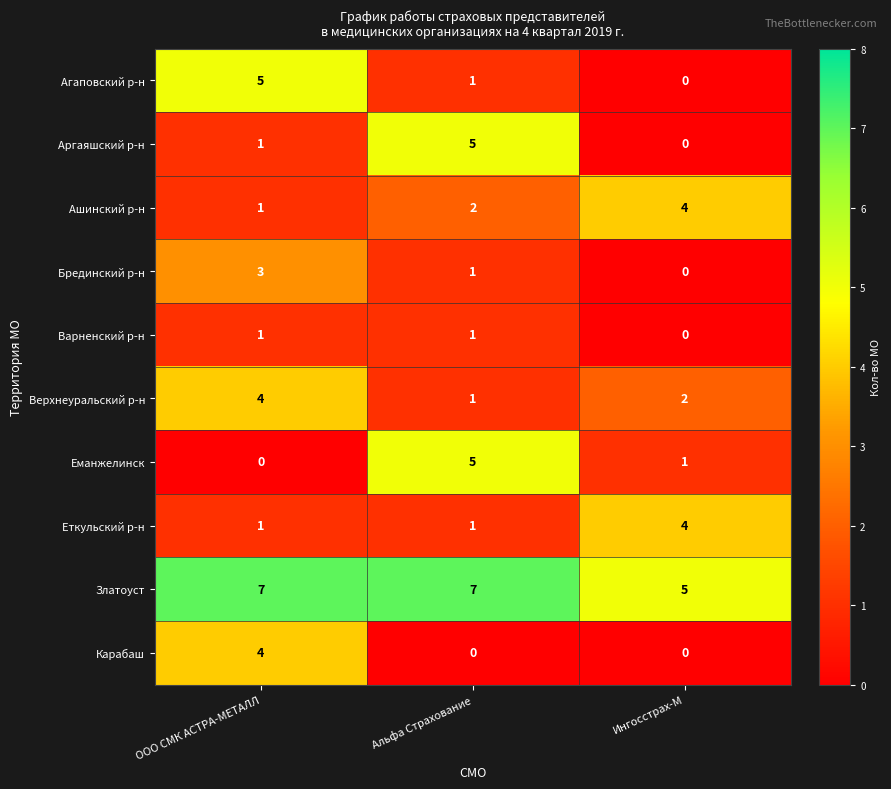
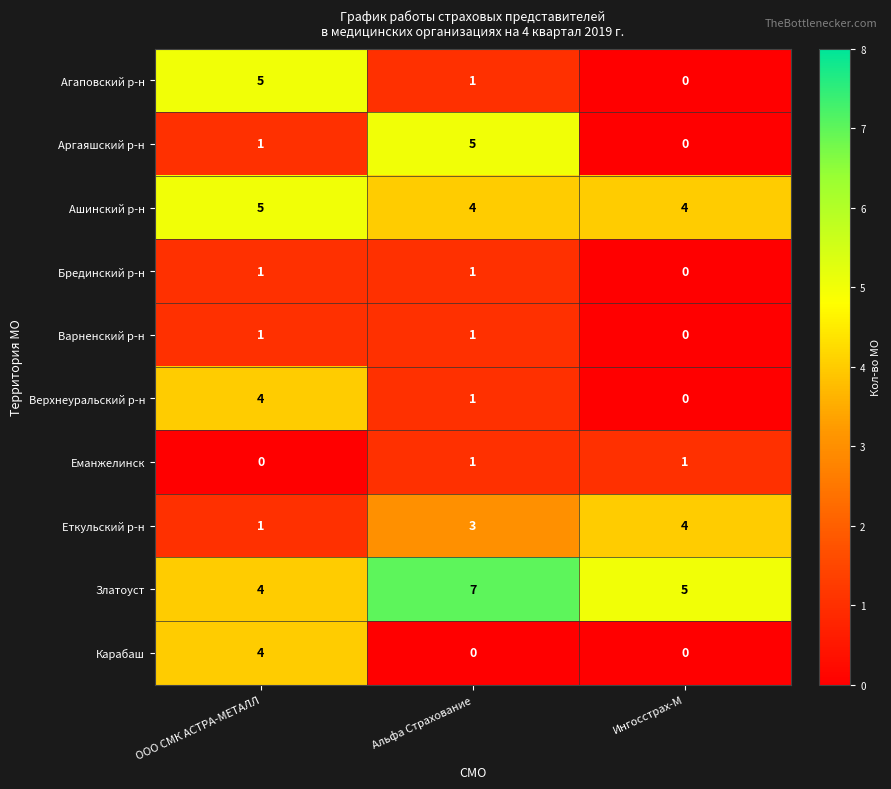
Ашинский р-н, ООО СМК АСТРА-МЕТАЛЛ: 1 -> 5
Ашинский р-н, Альфа Страхование: 2 -> 4
Брединский р-н, ООО СМК АСТРА-МЕТАЛЛ: 3 -> 1
Верхнеуральский р-н, Ингосстрах-М: 2 -> 0
Еманжелинск, Альфа Страхование: 5 -> 1
Еткульский р-н, Альфа Страхование: 1 -> 3
Златоуст, ООО СМК АСТРА-МЕТАЛЛ: 7 -> 4
